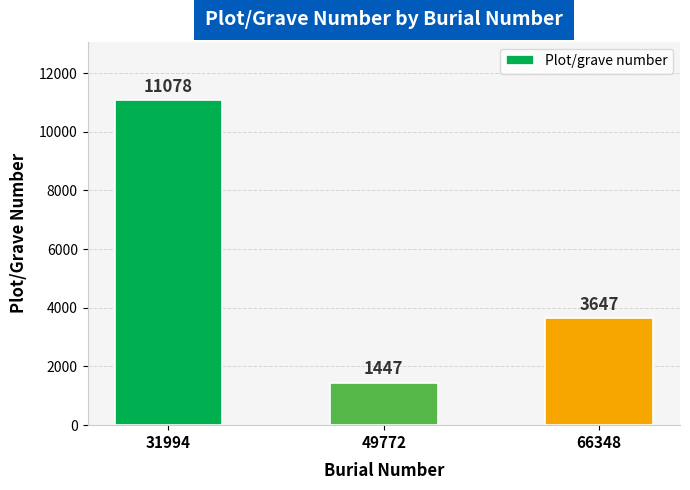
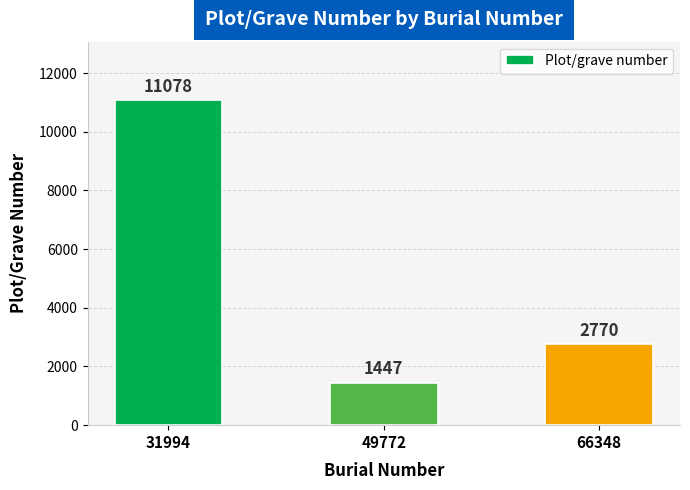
66348: 3647 -> 2770
